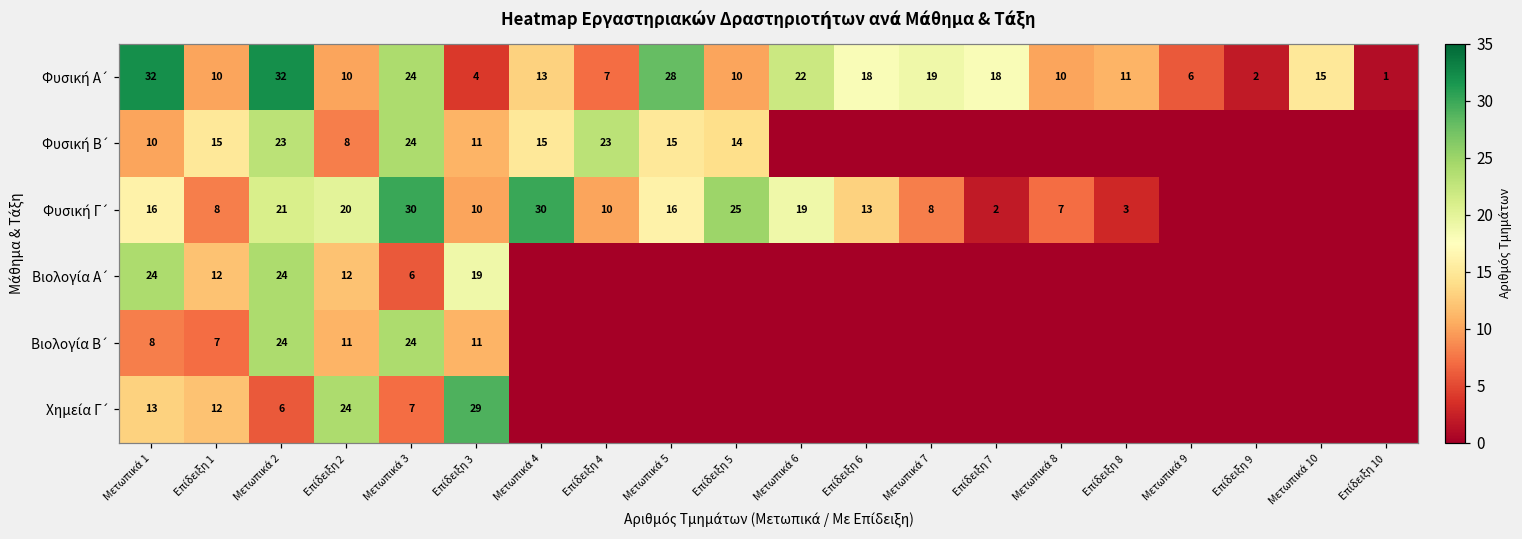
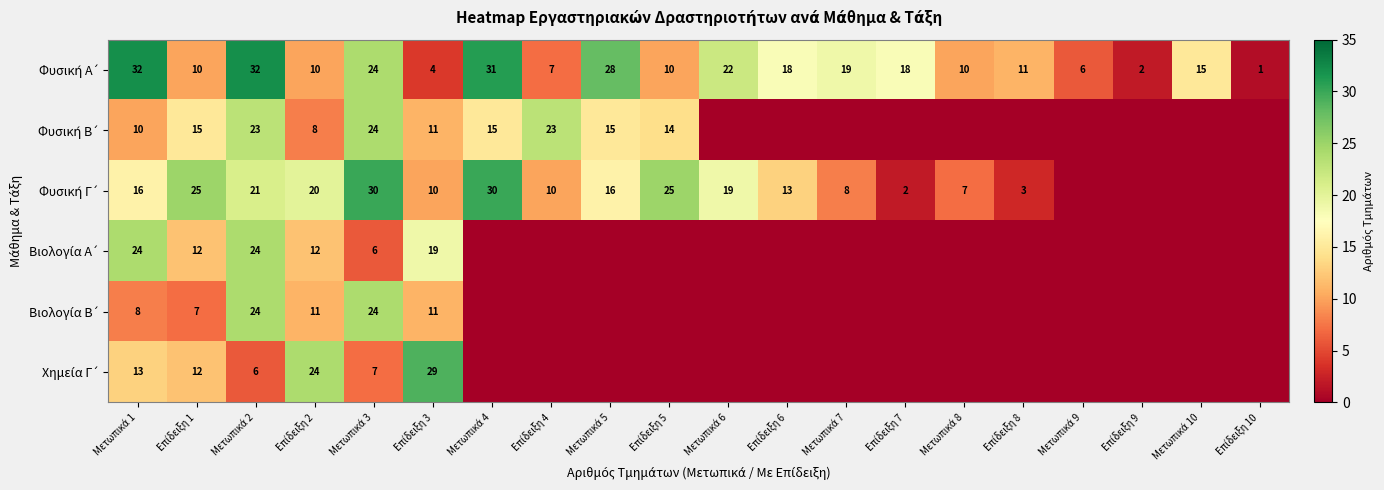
Φυσική Α΄, Μετωπικά 4: 13 -> 31
Φυσική Γ΄, Επίδειξη 1: 8 -> 25
